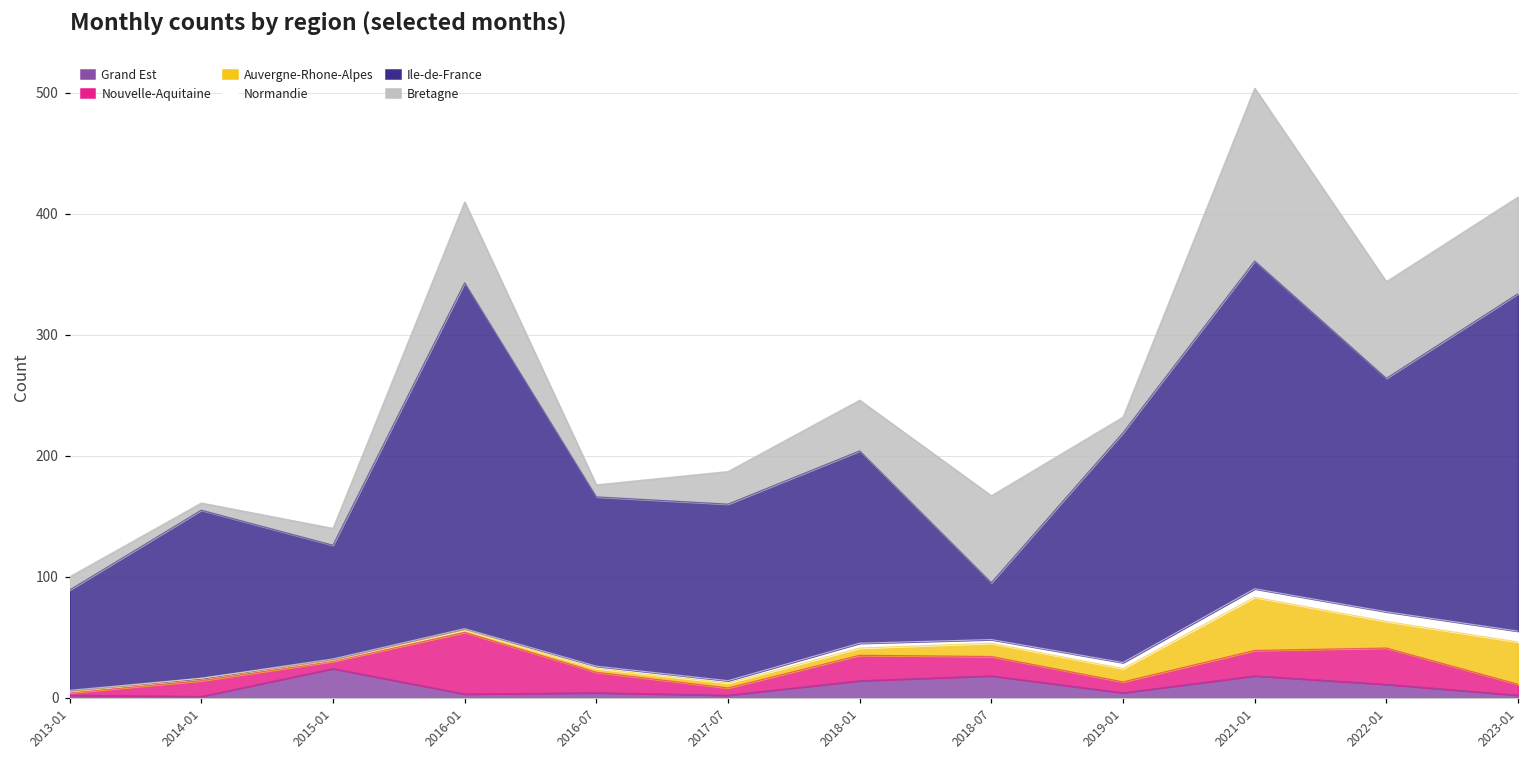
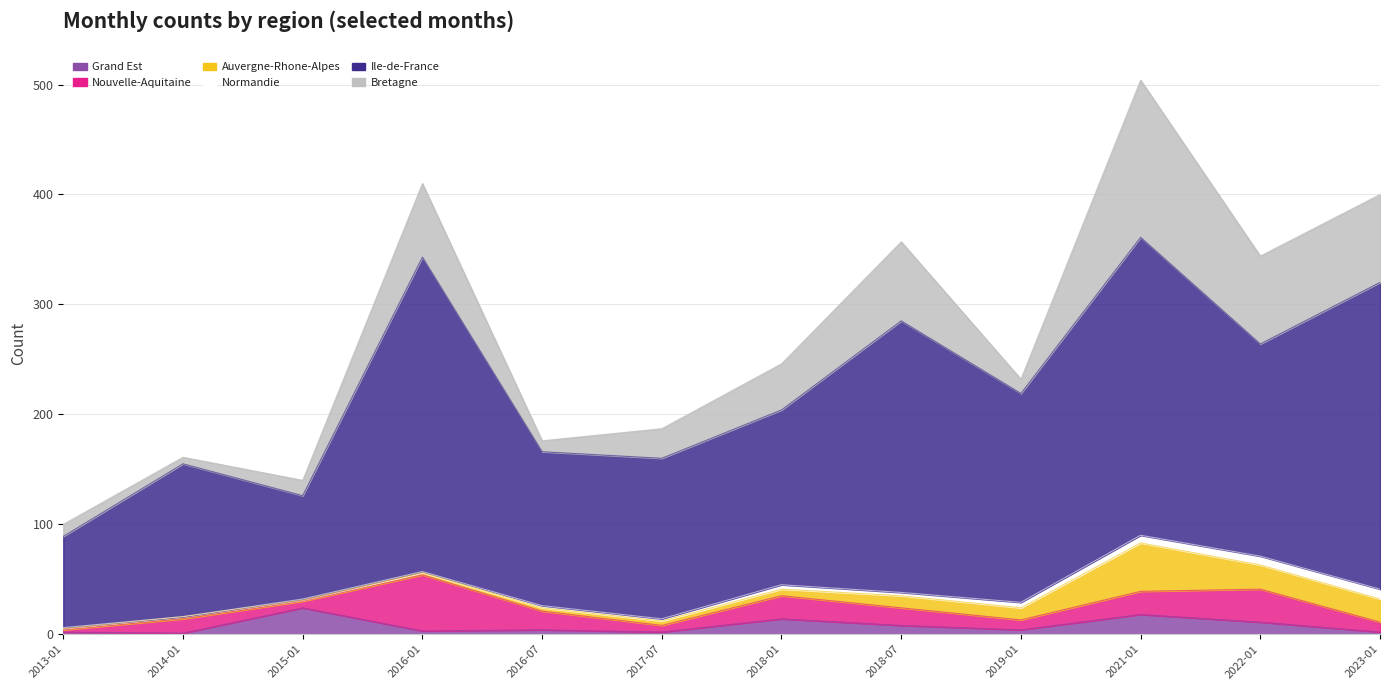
Grand Est, 2018-07: 18 -> 8
Ile-de-France, 2018-07: 47 -> 247
Auvergne-Rhone-Alpes, 2023-01: 35 -> 21
